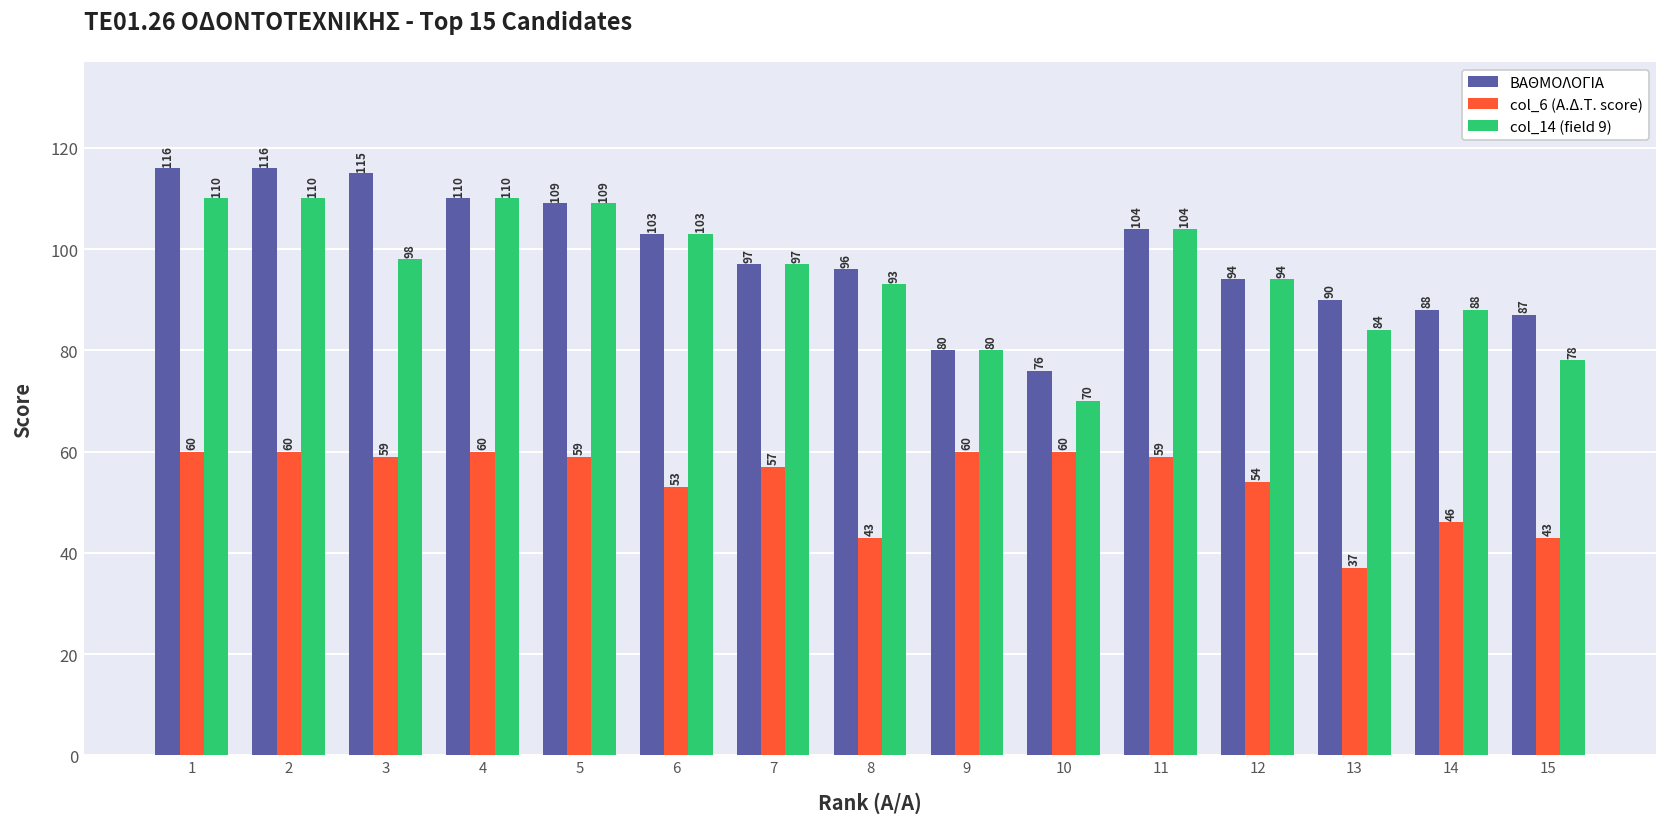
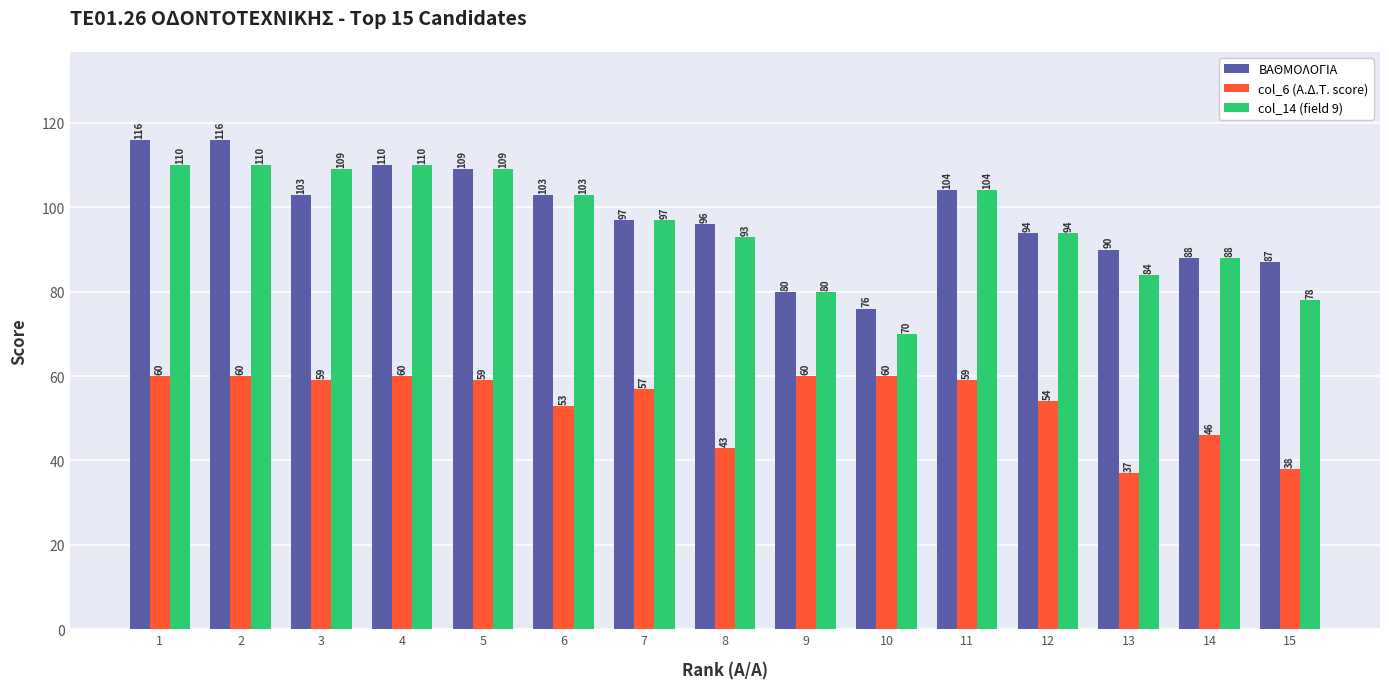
ΒΑΘΜΟΛΟΓΙΑ, 3: 115 -> 103
col_14 (field 9), 3: 98 -> 109
col_6 (Α.Δ.Τ. score), 15: 43 -> 38
